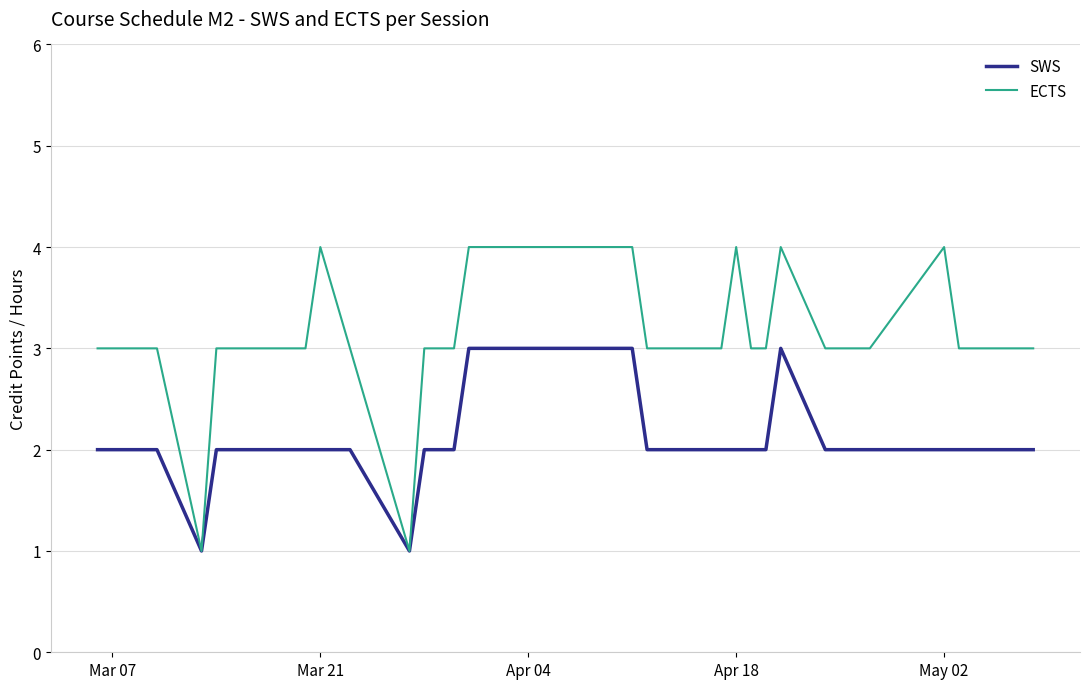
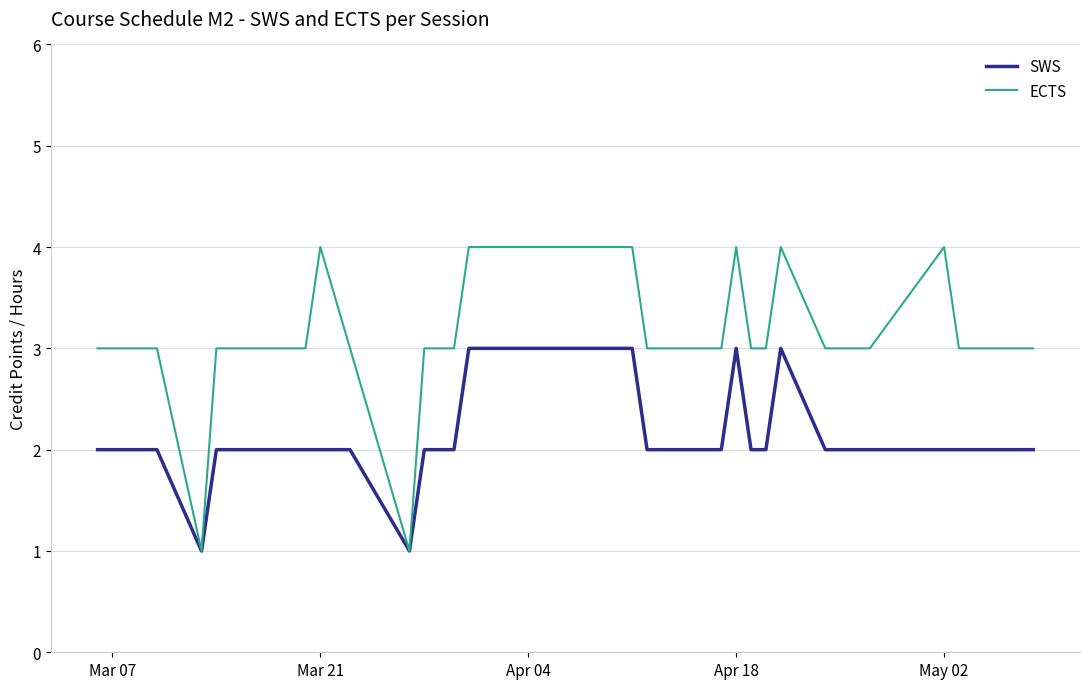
SWS, Apr 18: 2 -> 3
